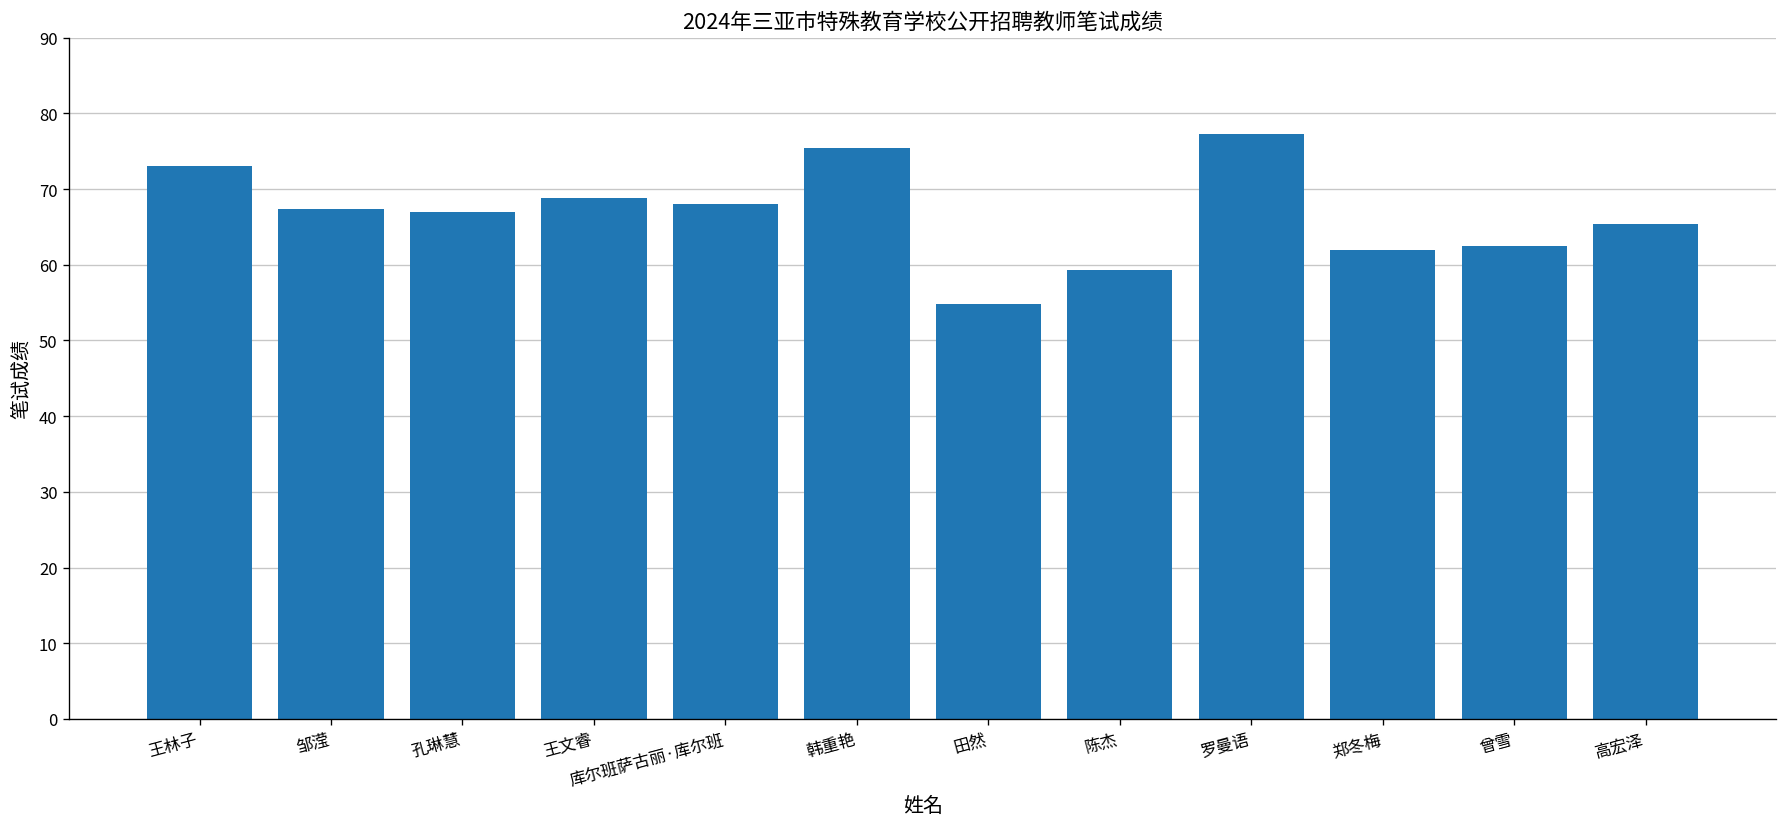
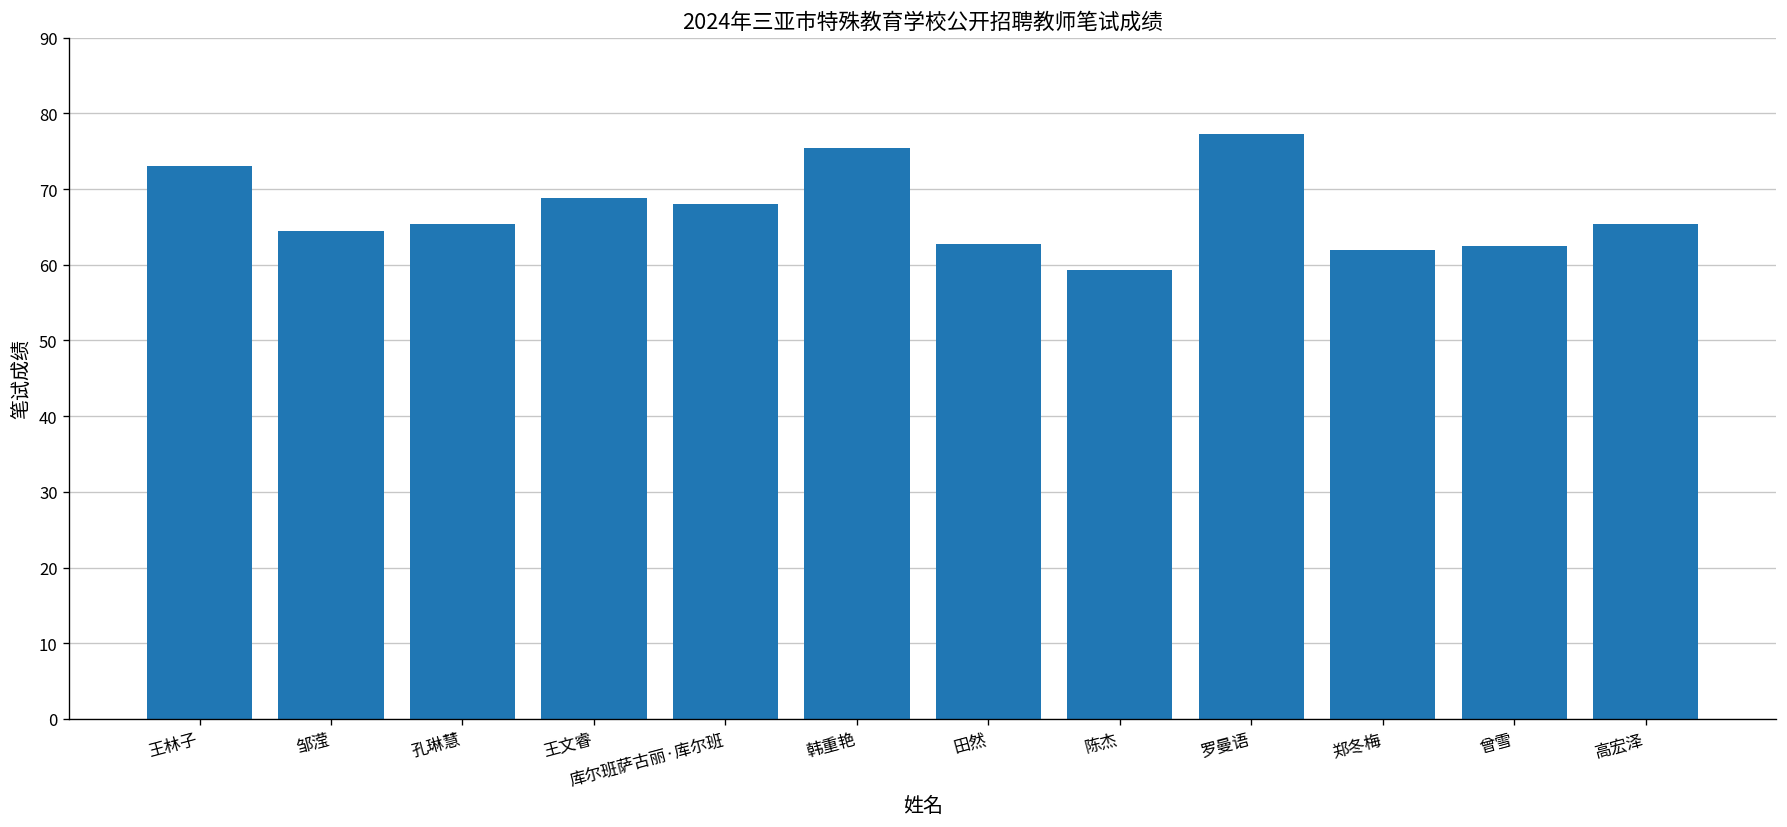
邹滢: 67 -> 65
孔琳慧: 67 -> 65
田然: 55 -> 63
